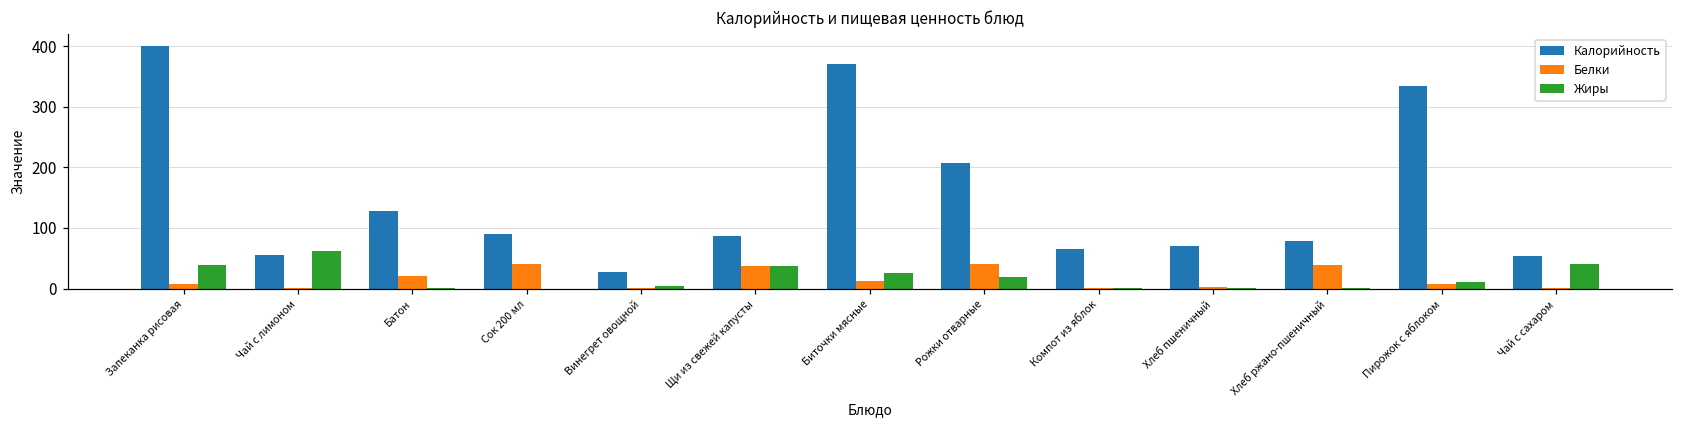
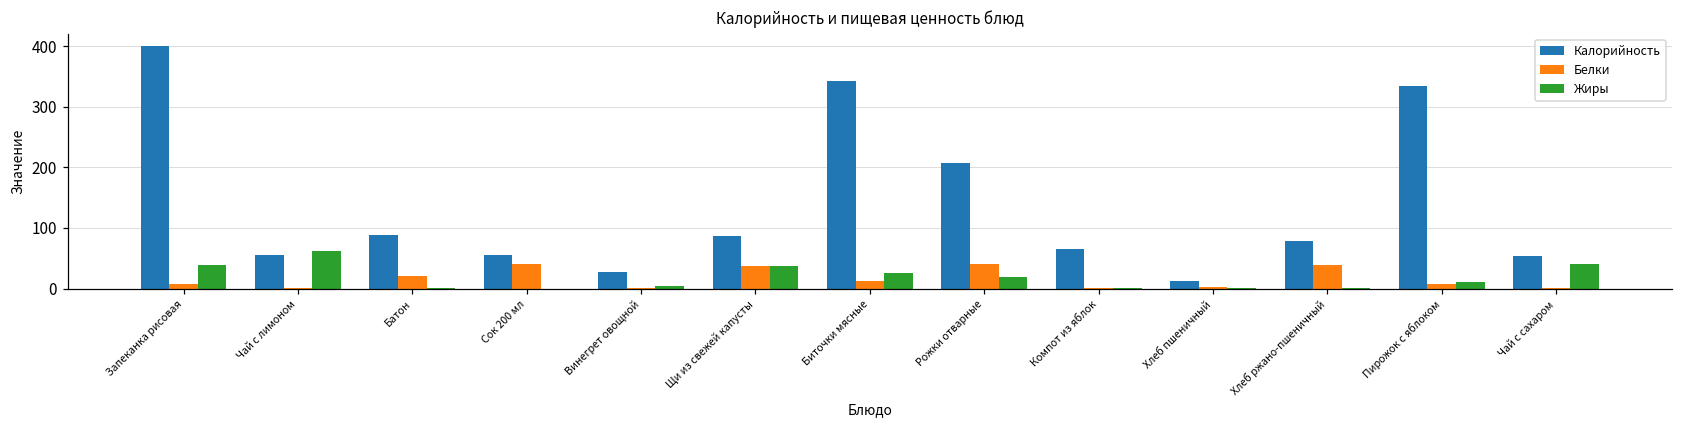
Калорийность, Батон: 130 -> 90
Калорийность, Сок 200 мл: 90 -> 60
Калорийность, Биточки мясные: 370 -> 340
Калорийность, Хлеб пшеничный: 70 -> 10
